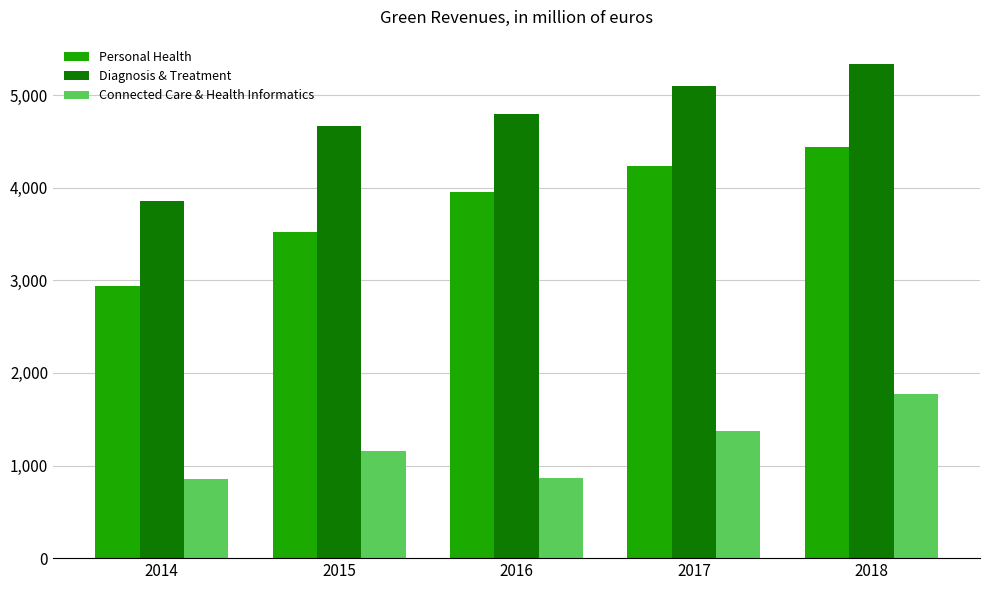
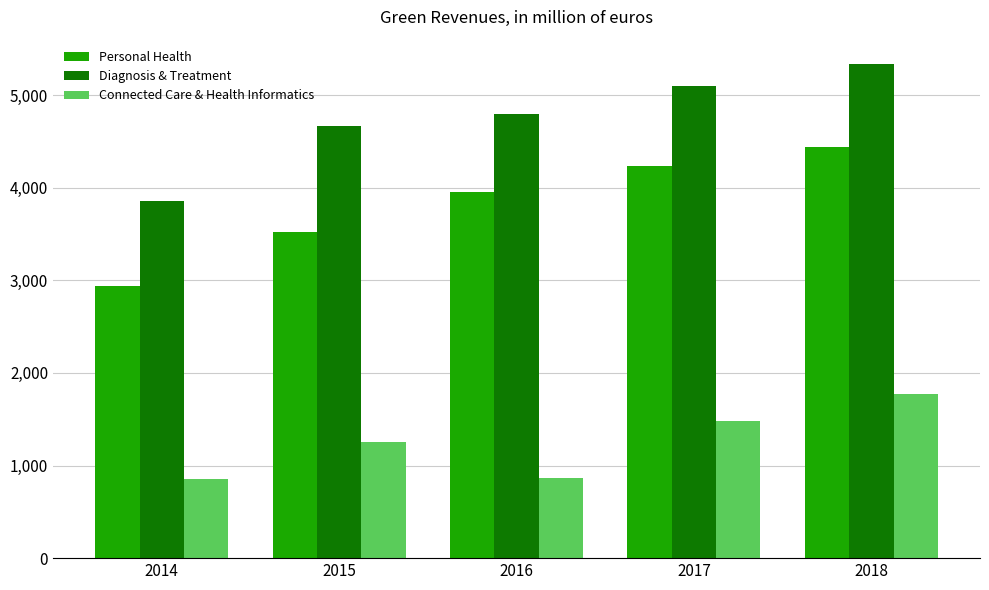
Connected Care & Health Informatics, 2015: 1,200 -> 1,300
Connected Care & Health Informatics, 2017: 1,400 -> 1,500
